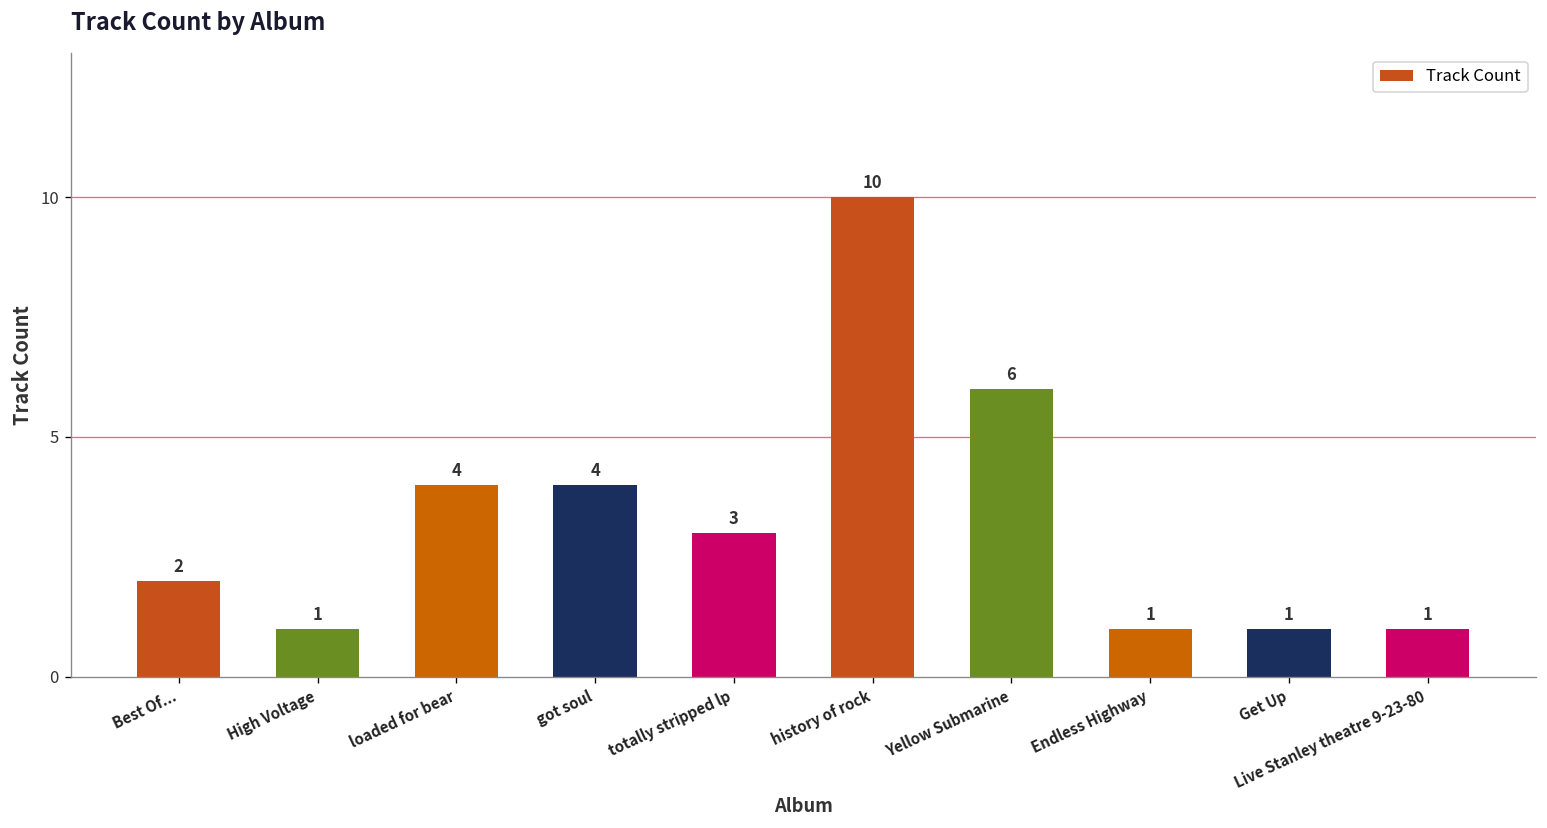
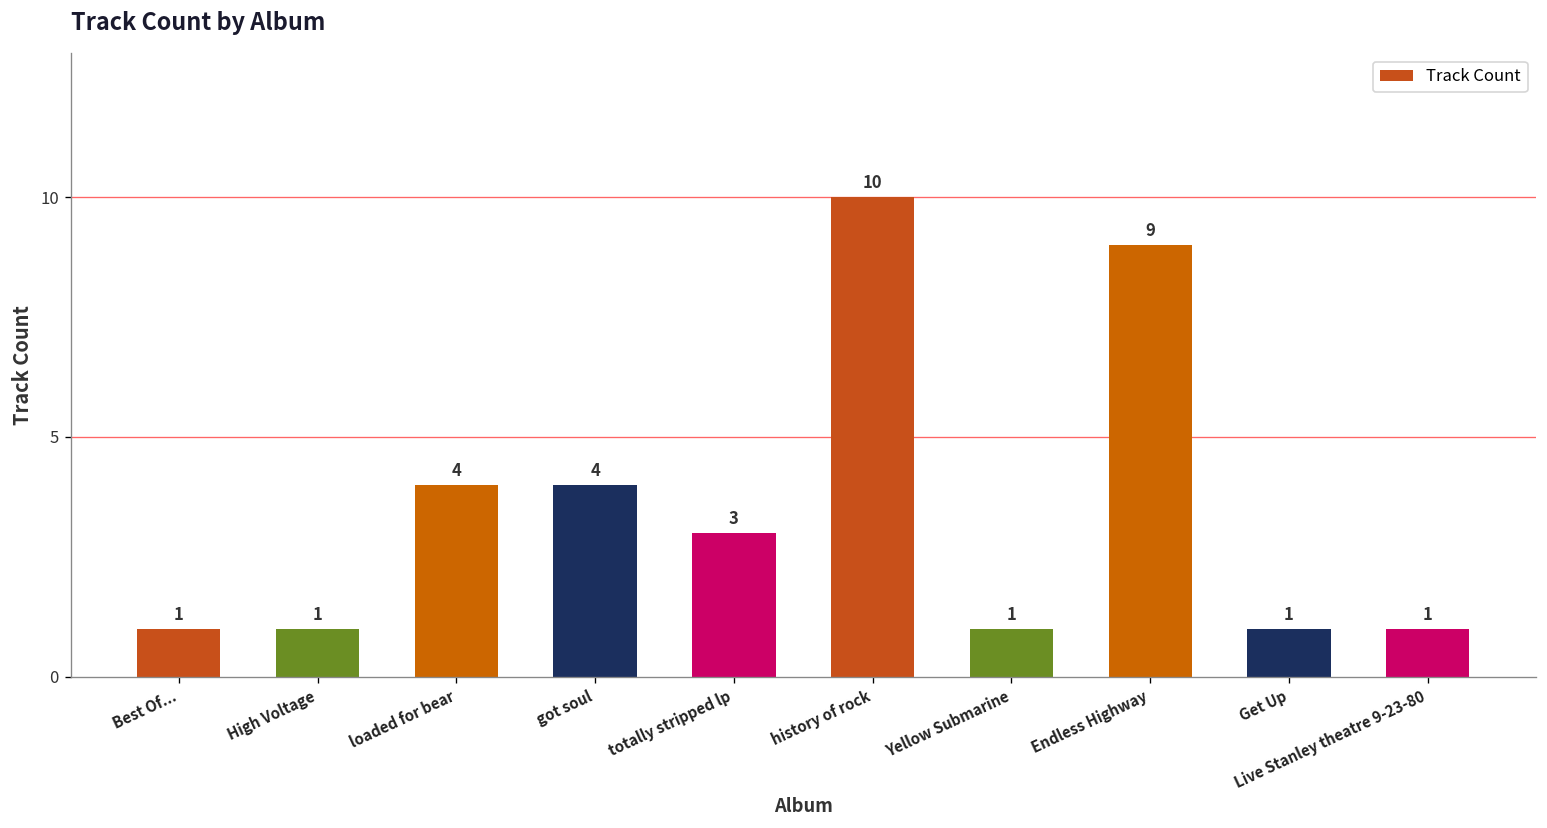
Best Of...: 2 -> 1
Yellow Submarine: 6 -> 1
Endless Highway: 1 -> 9
